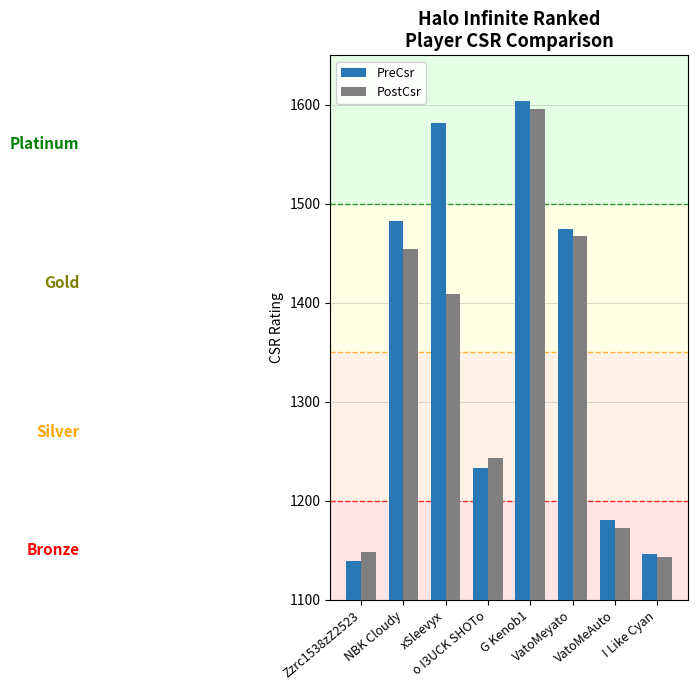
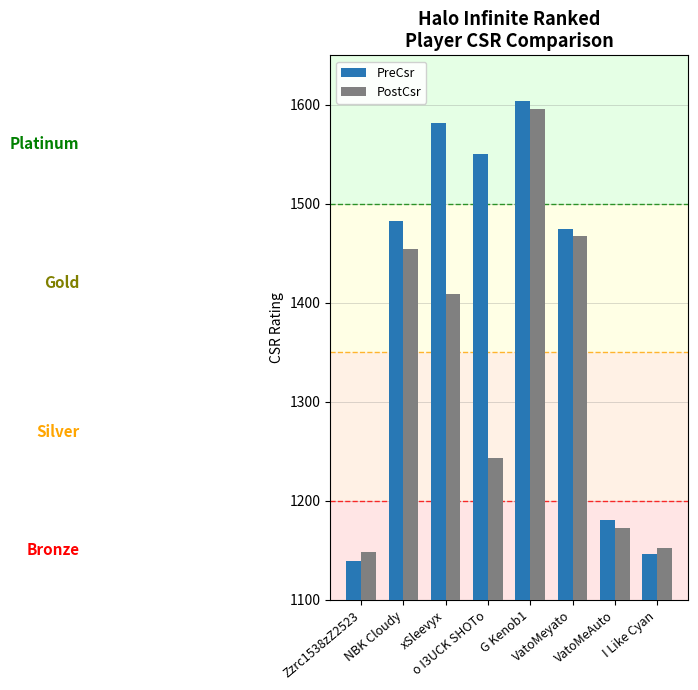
PreCsr, o I3UCK SHOTo: 1230 -> 1550
PostCsr, I Like Cyan: 1140 -> 1150
